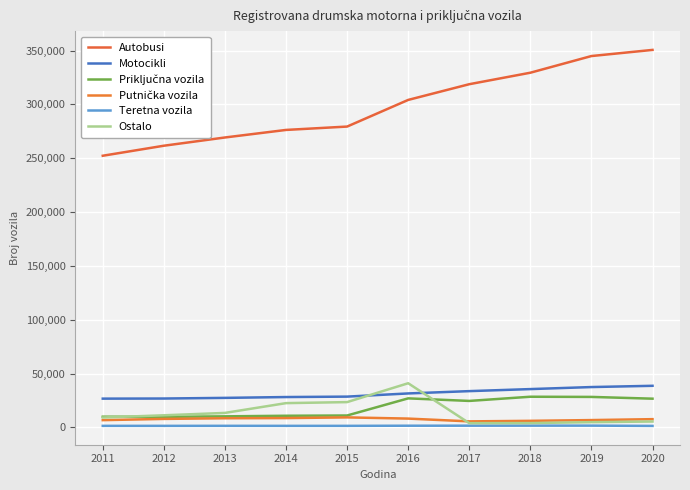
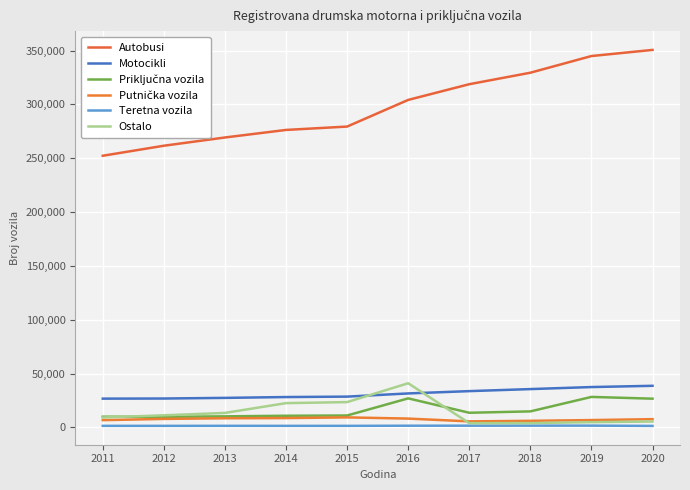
Priključna vozila, 2017: 25,000 -> 14,000
Priključna vozila, 2018: 28,000 -> 15,000
